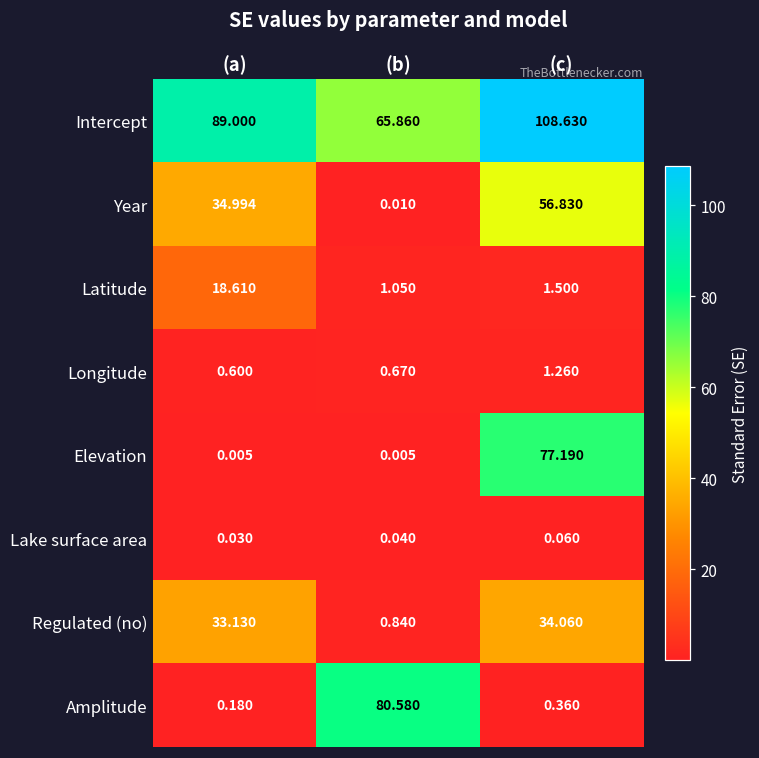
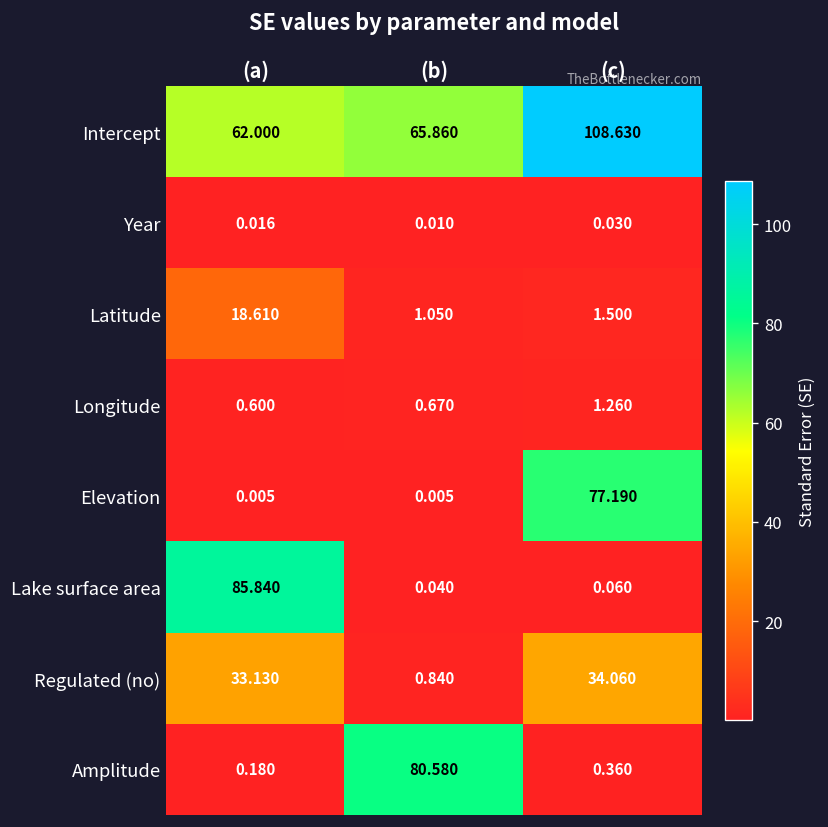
Intercept, (a): 89.000 -> 62.000
Year, (a): 34.994 -> 0.016
Year, (c): 56.830 -> 0.030
Lake surface area, (a): 0.030 -> 85.840
